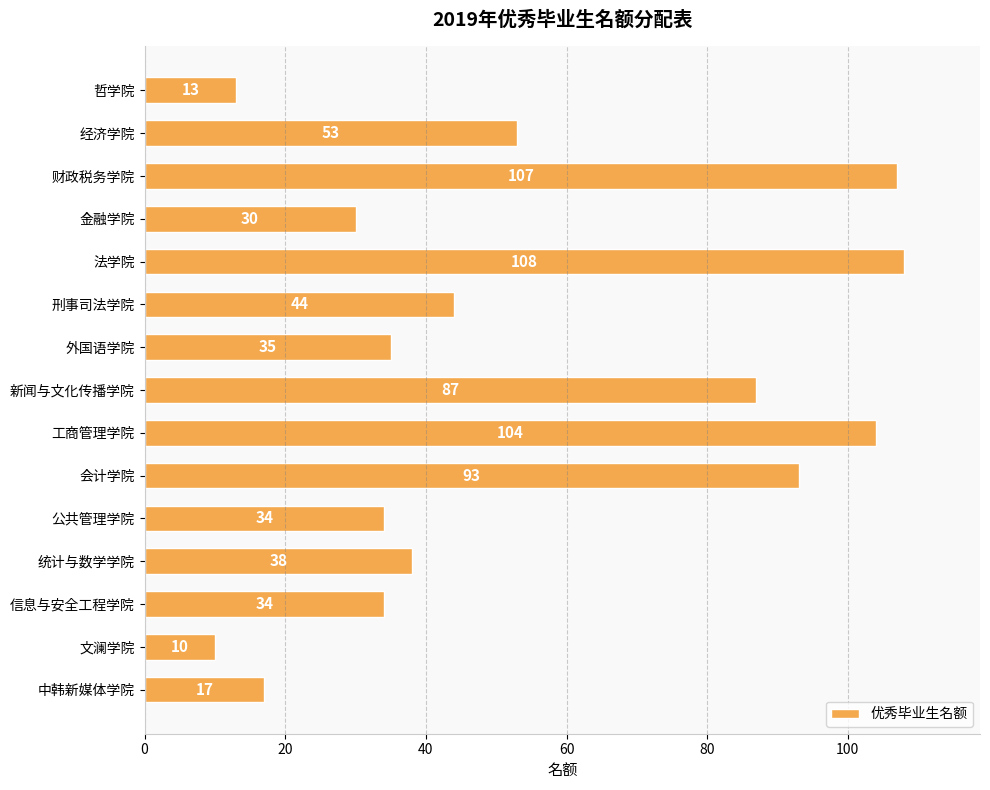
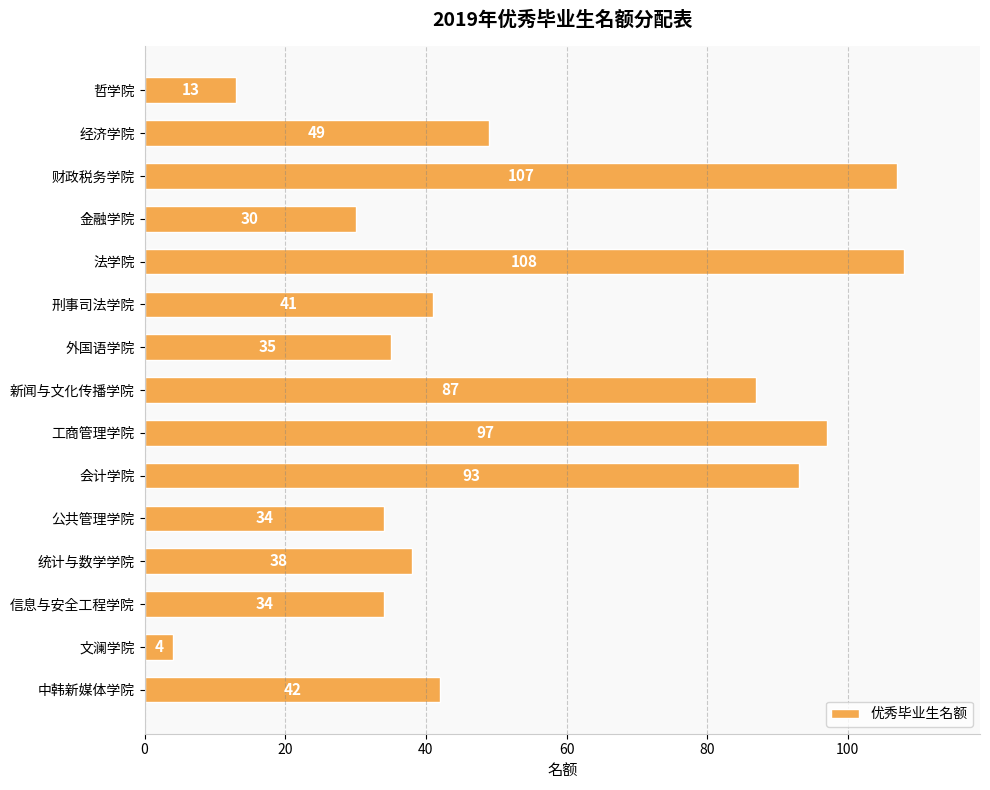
经济学院: 53 -> 49
刑事司法学院: 44 -> 41
工商管理学院: 104 -> 97
文澜学院: 10 -> 4
中韩新媒体学院: 17 -> 42
